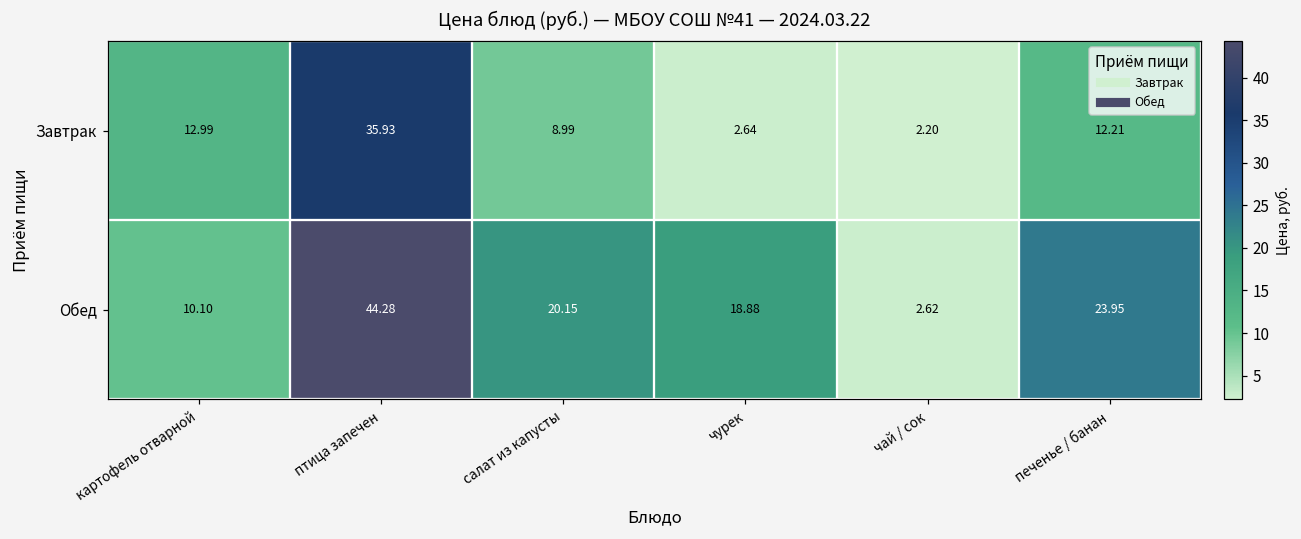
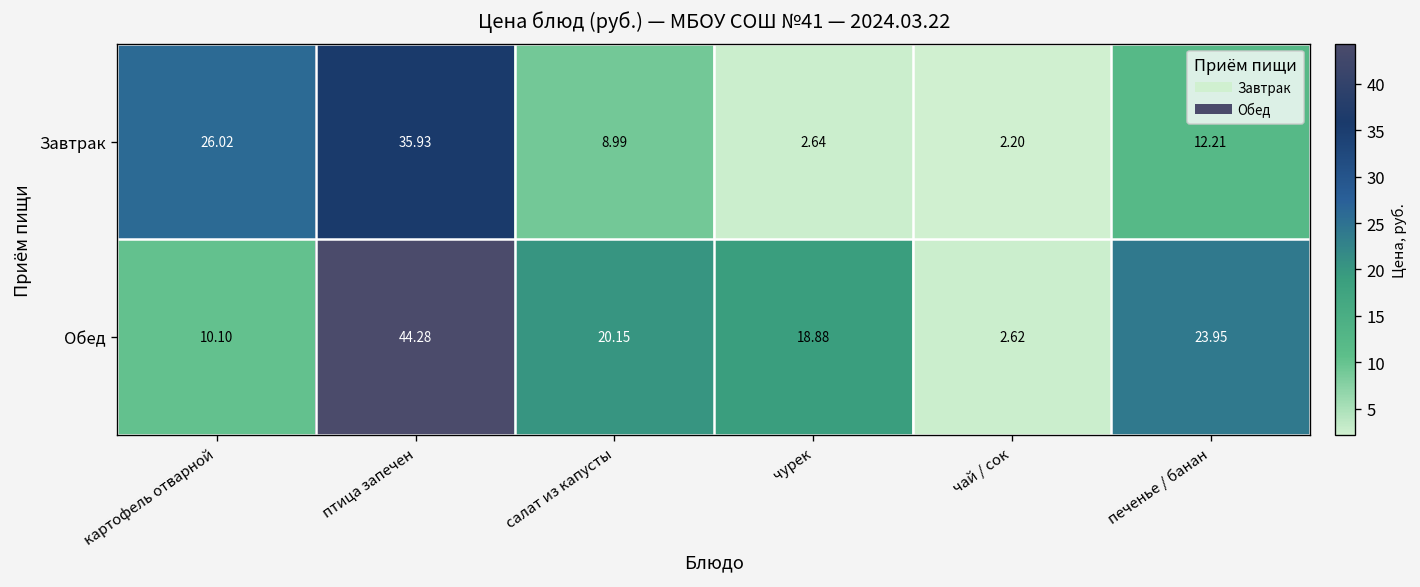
Завтрак, картофель отварной: 12.99 -> 26.02
